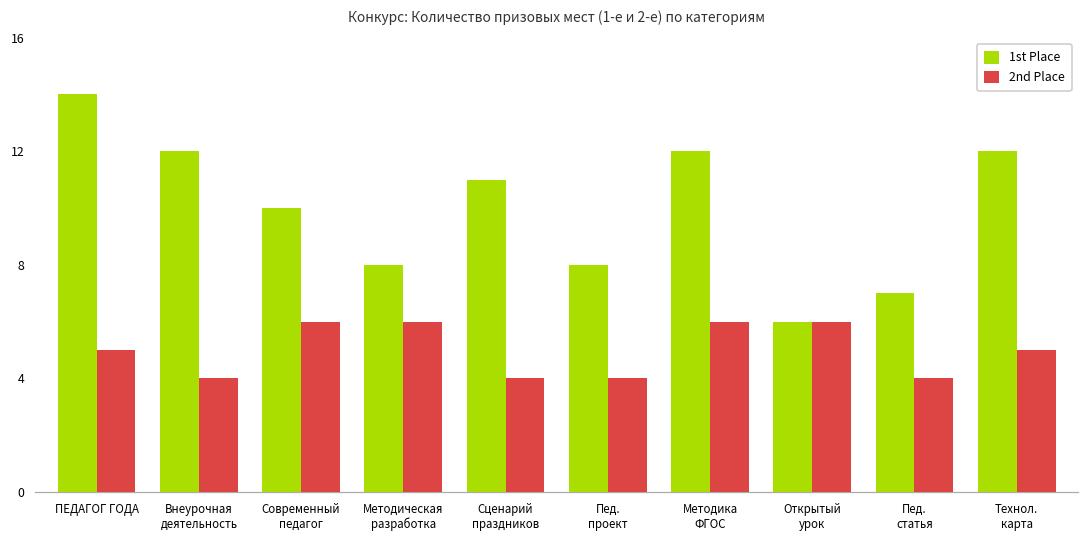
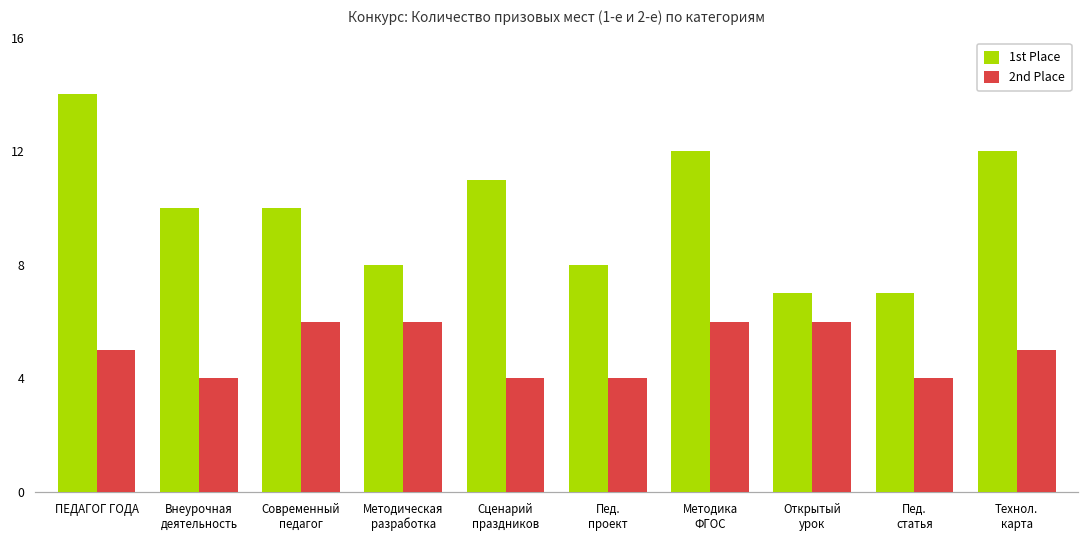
1st Place, Внеурочная деятельность: 12 -> 10
1st Place, Открытый урок: 6 -> 7
